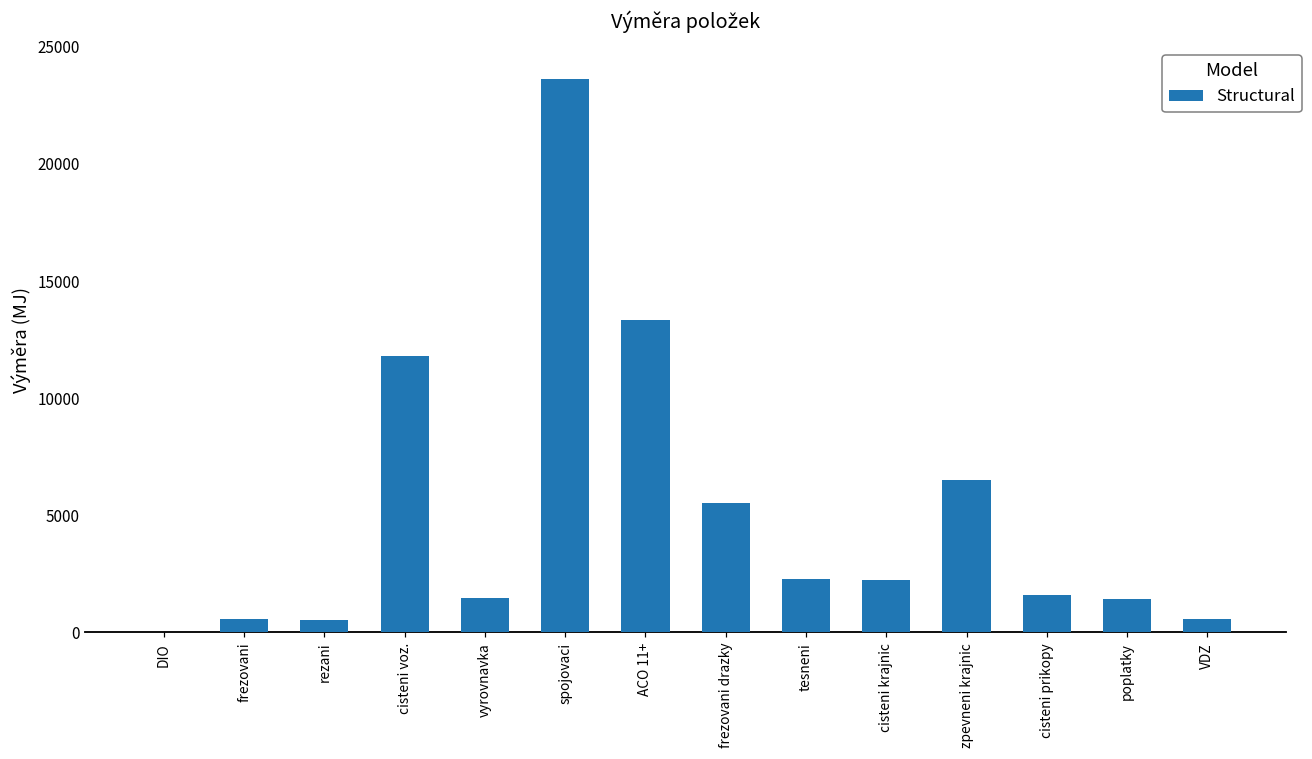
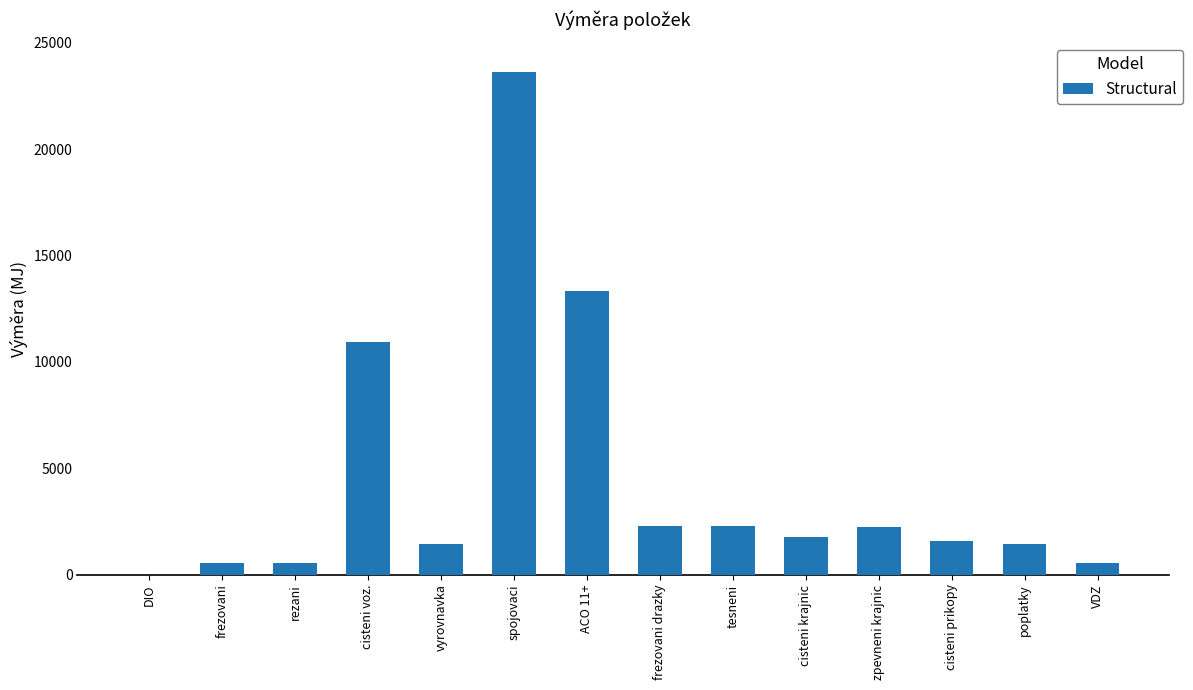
cisteni voz.: 11800 -> 10900
frezovani drazky: 5500 -> 2300
cisteni krajnic: 2200 -> 1800
zpevneni krajnic: 6500 -> 2200
